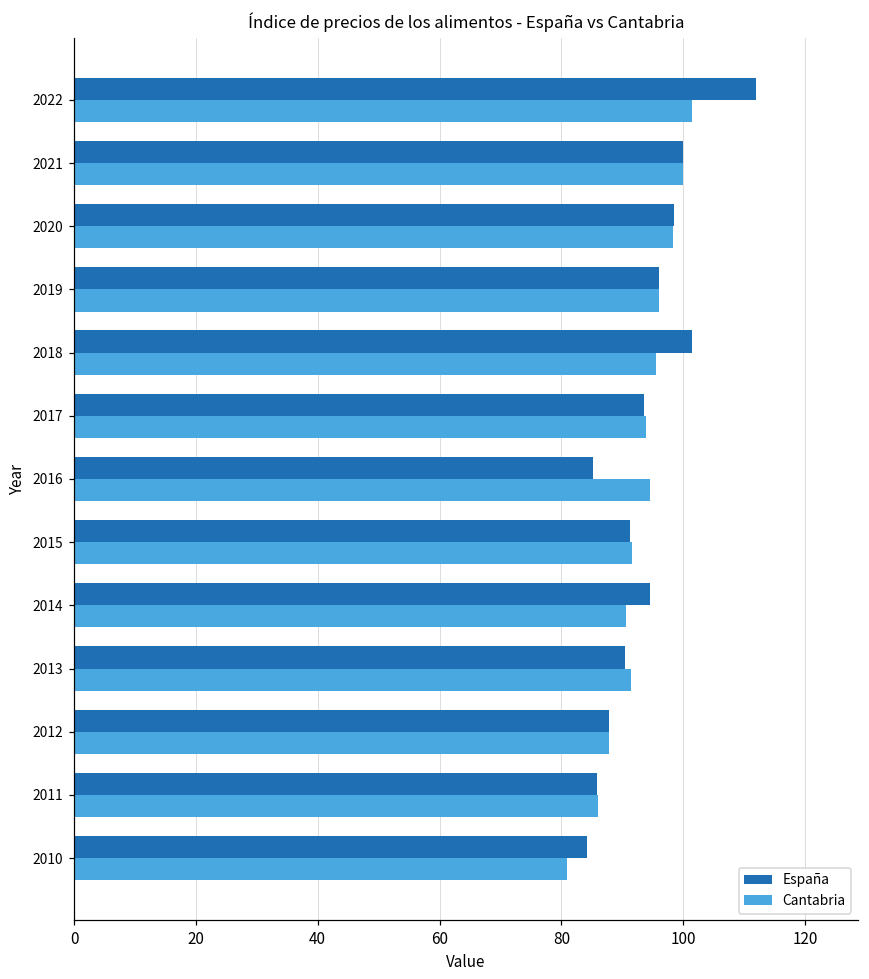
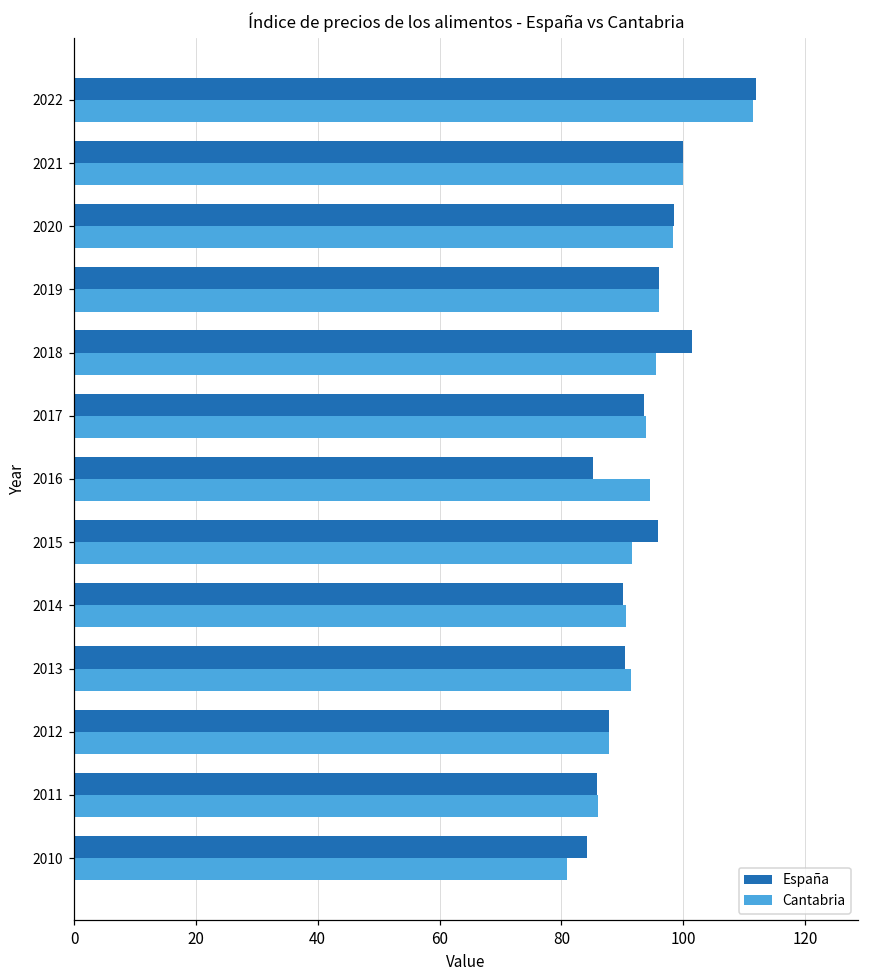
Cantabria, 2022: 102 -> 111
España, 2015: 91 -> 96
España, 2014: 95 -> 90
